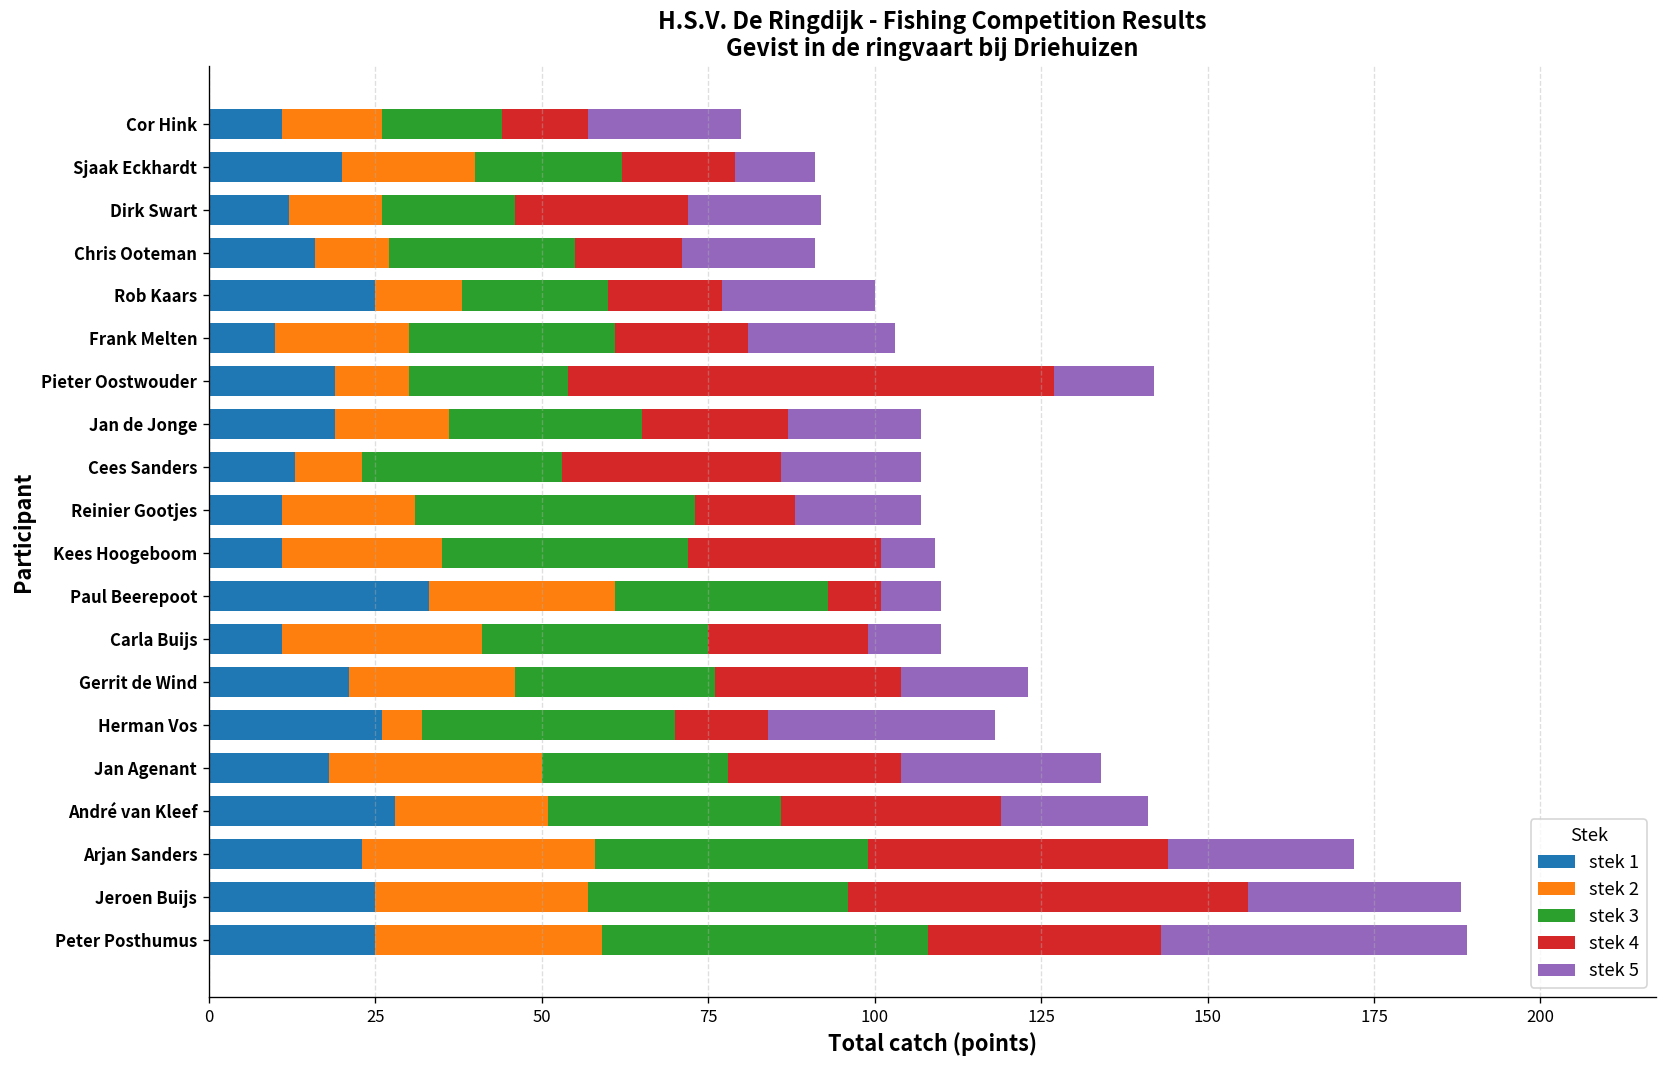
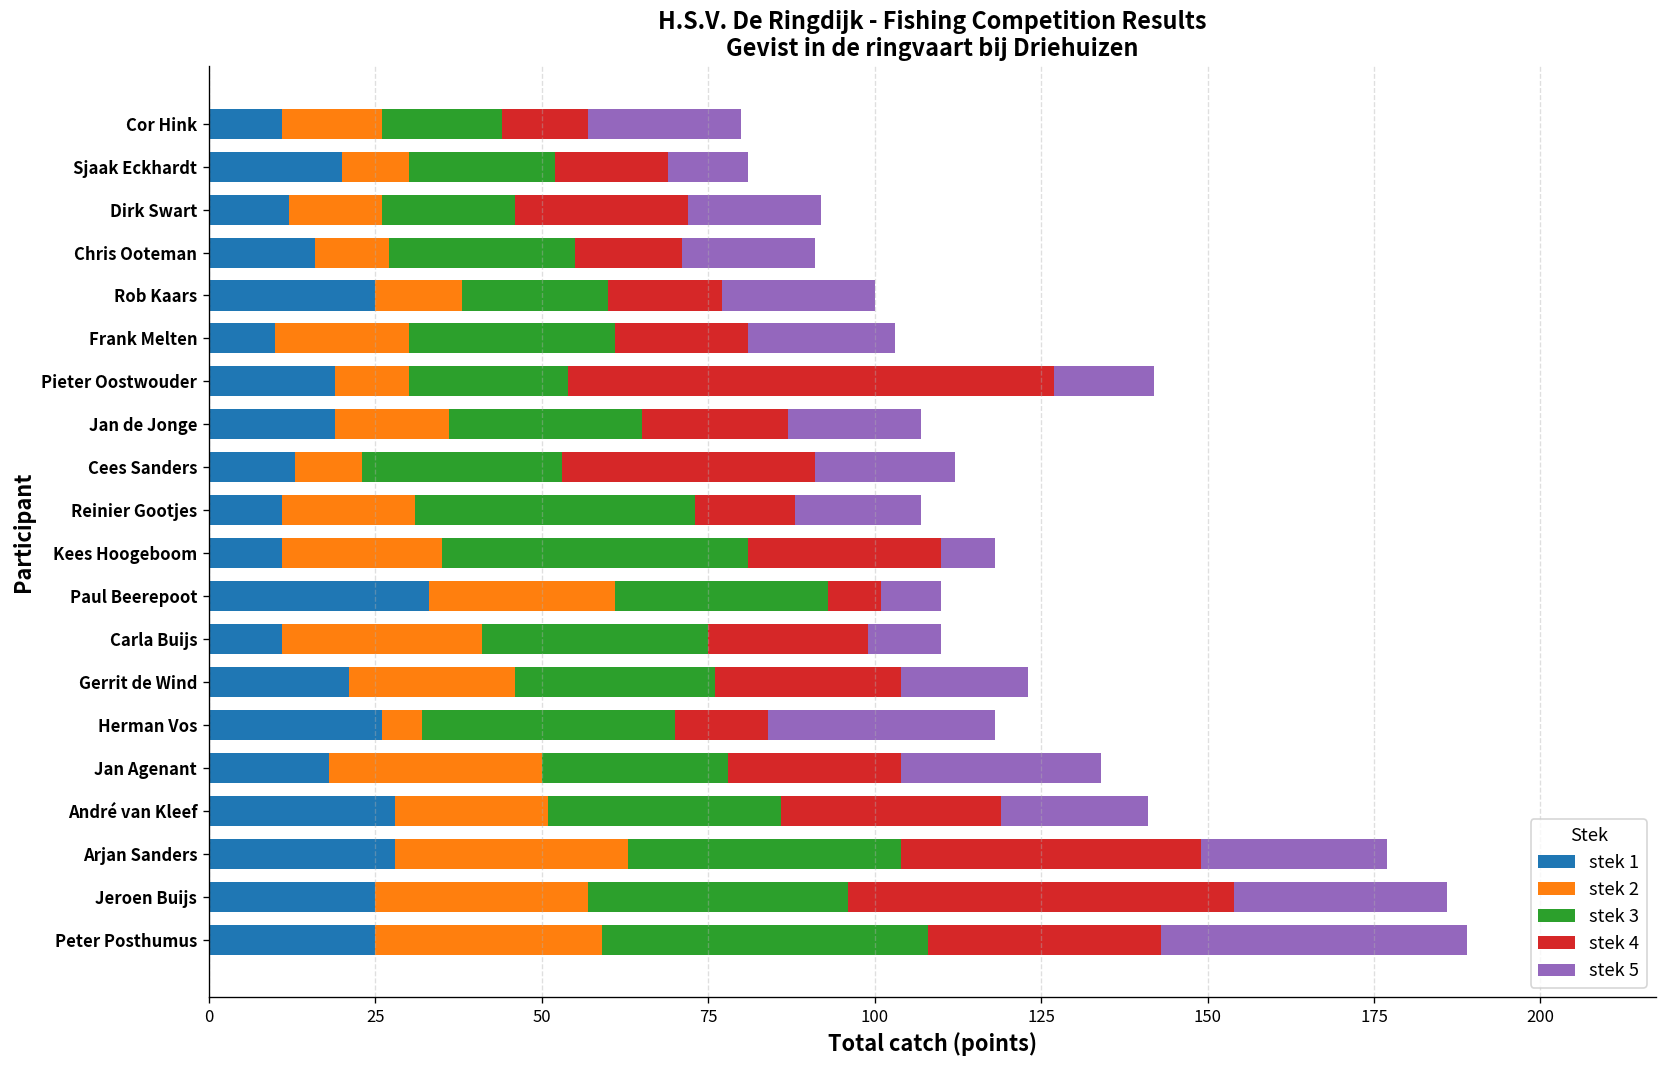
stek 2, Sjaak Eckhardt: 20 -> 10
stek 4, Cees Sanders: 33 -> 38
stek 3, Kees Hoogeboom: 37 -> 46
stek 1, Arjan Sanders: 23 -> 28
stek 4, Jeroen Buijs: 60 -> 58
